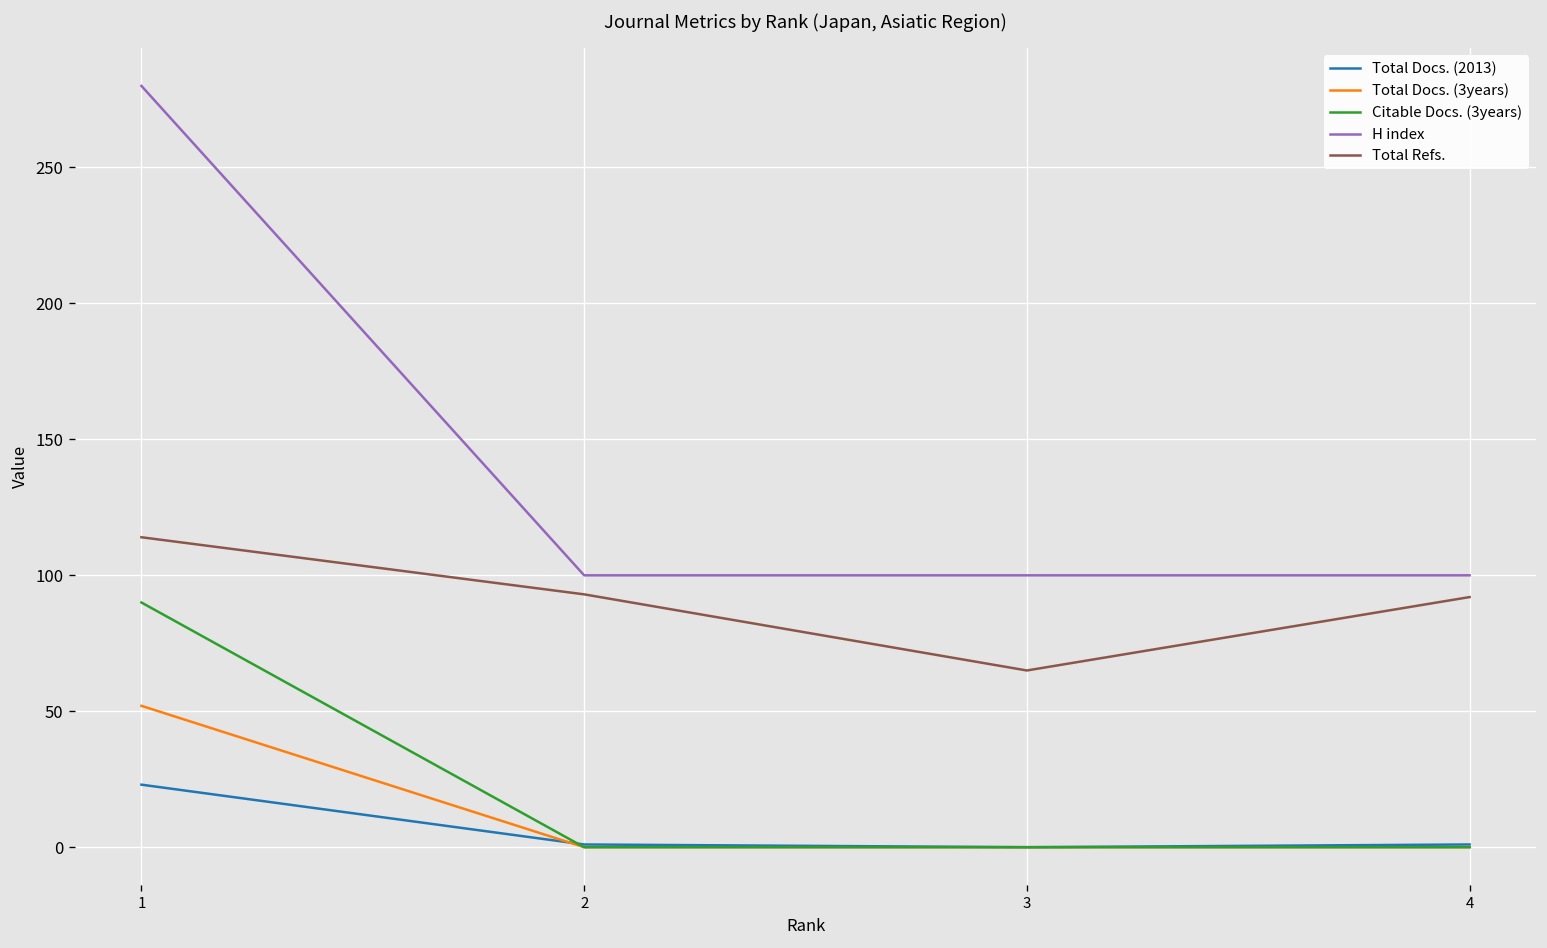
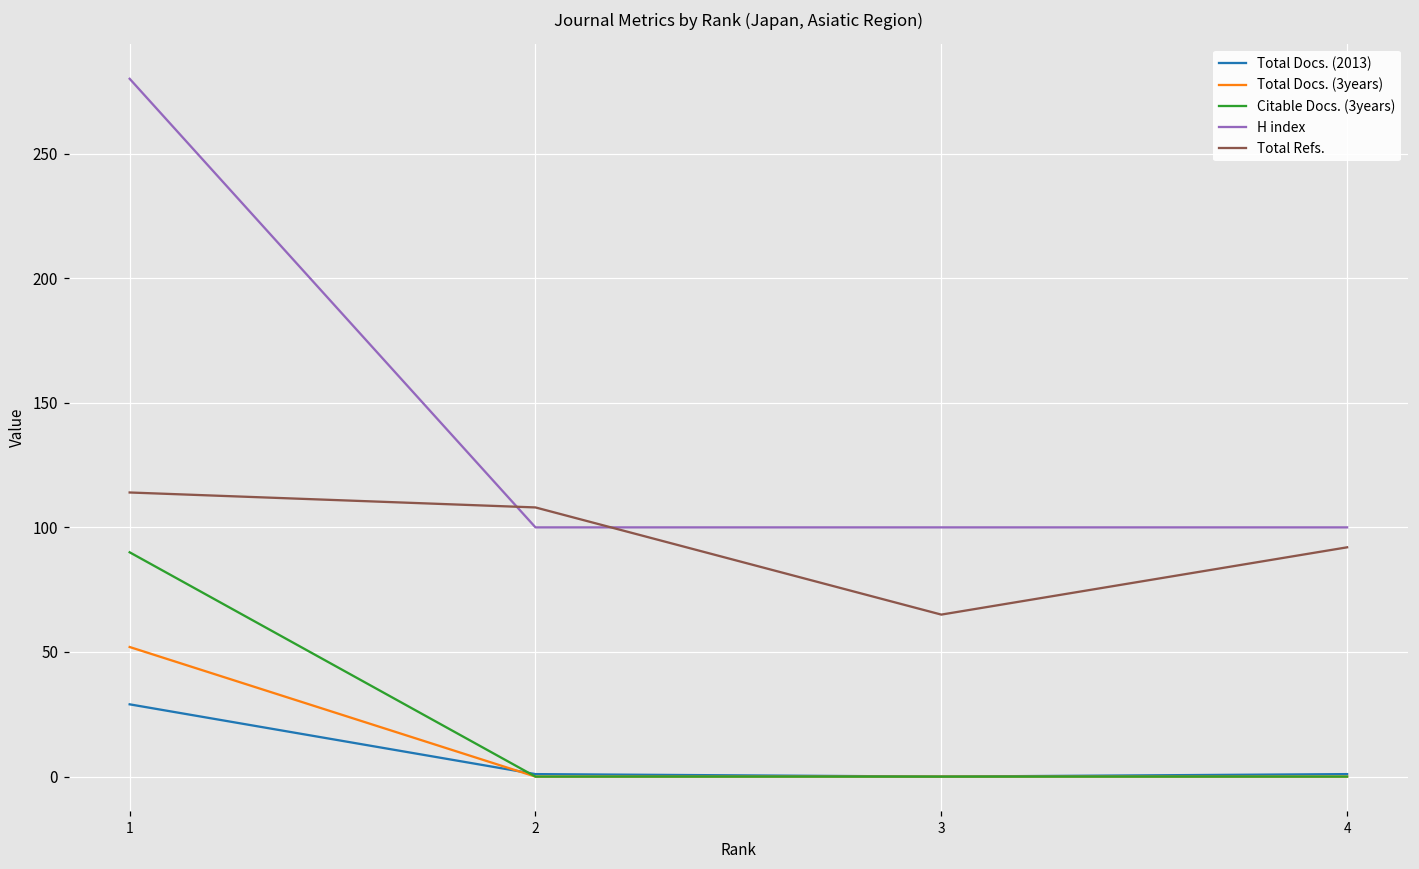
Total Docs. (2013), 1: 23 -> 29
Total Refs., 2: 93 -> 108
